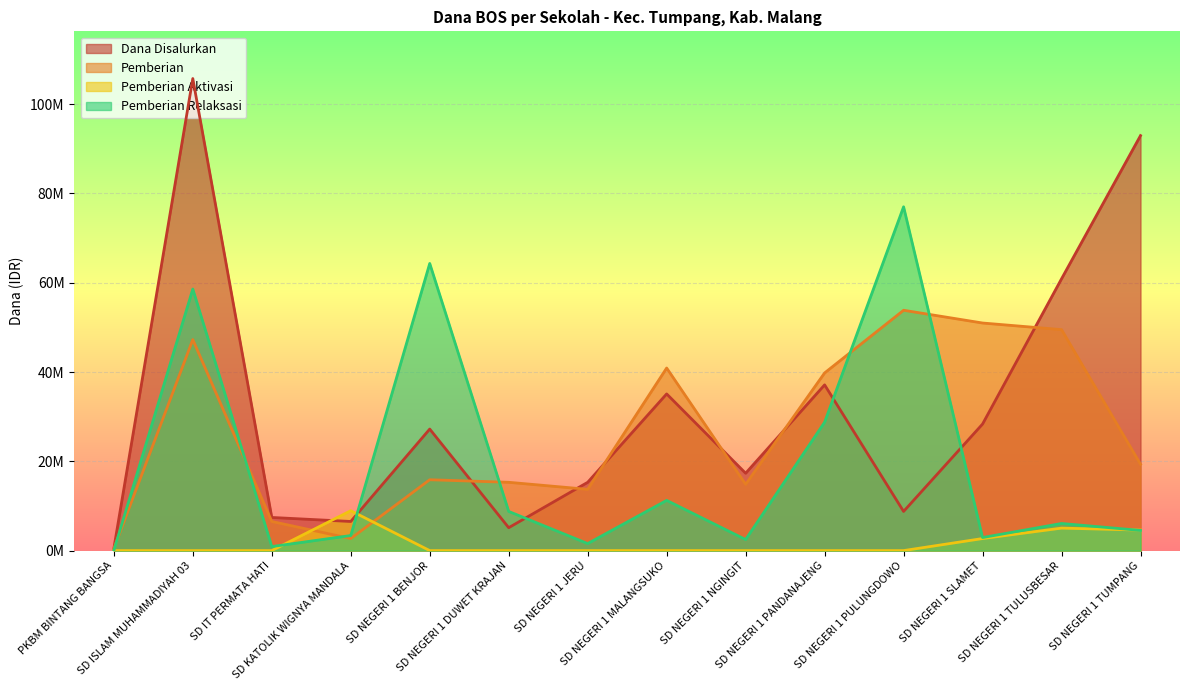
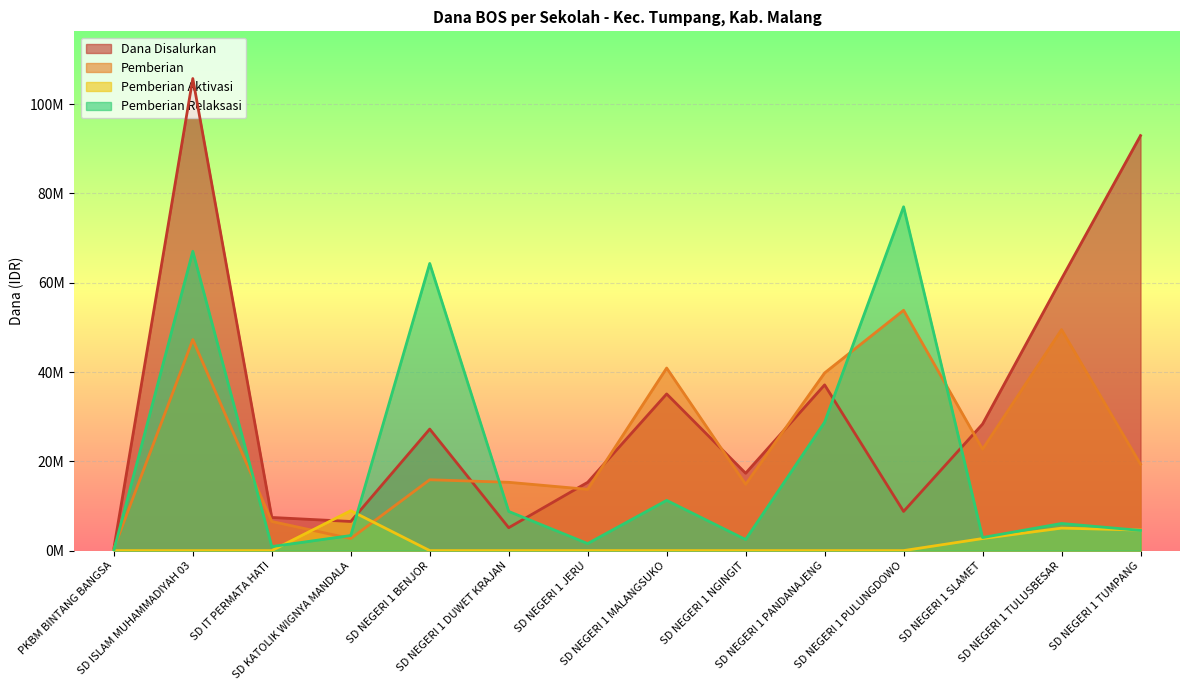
Pemberian Relaksasi, SD ISLAM MUHAMMADIYAH 03: 59000000 -> 67000000
Pemberian, SD NEGERI 1 SLAMET: 51000000 -> 23000000
